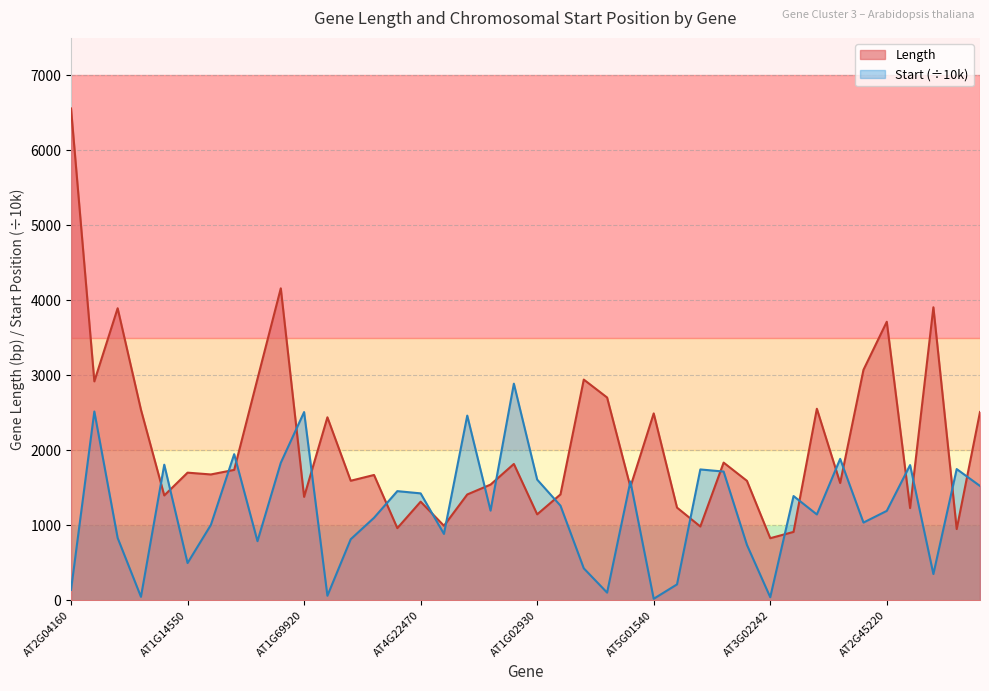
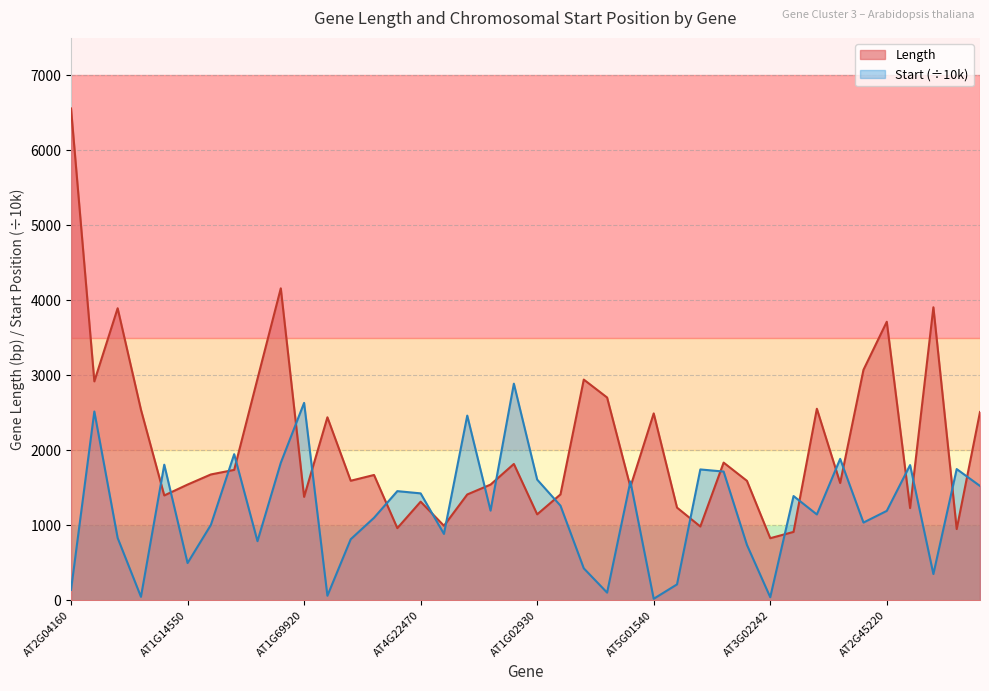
Length, AT1G14550: 1700 -> 1500
Start (÷10k), AT1G69920: 2500 -> 2600
